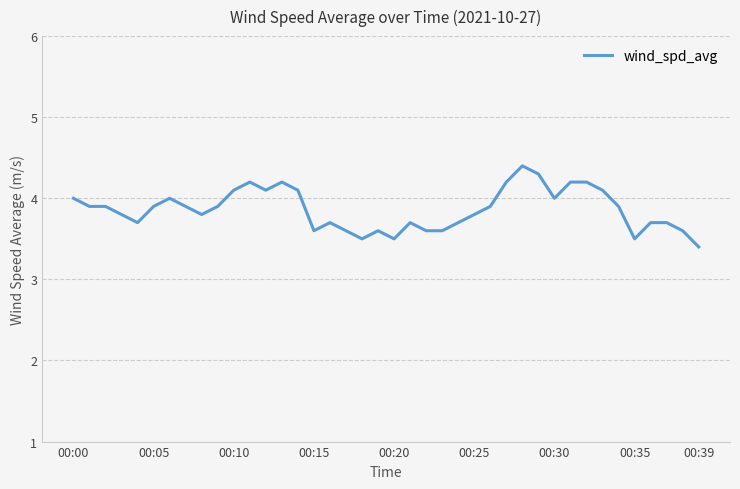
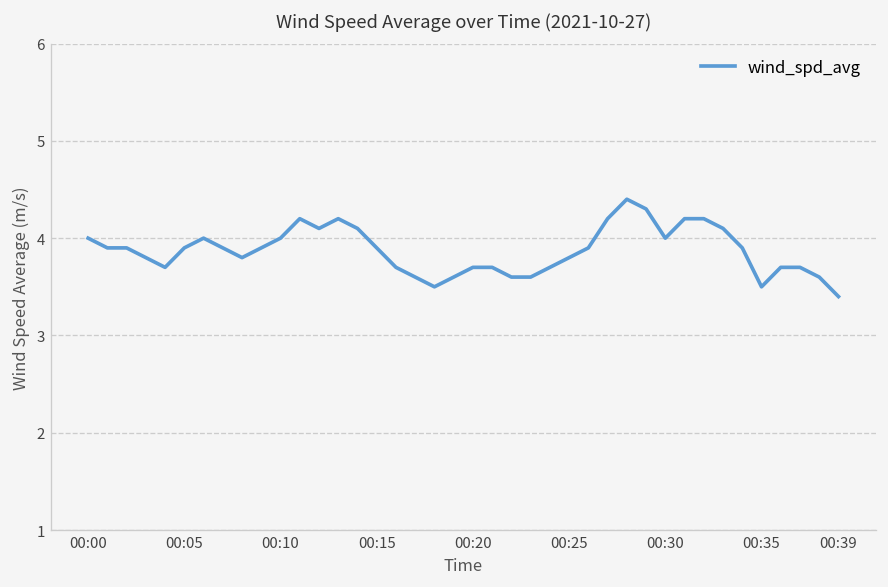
00:10: 4.1 -> 4.0
00:15: 3.6 -> 3.9
00:20: 3.5 -> 3.7
